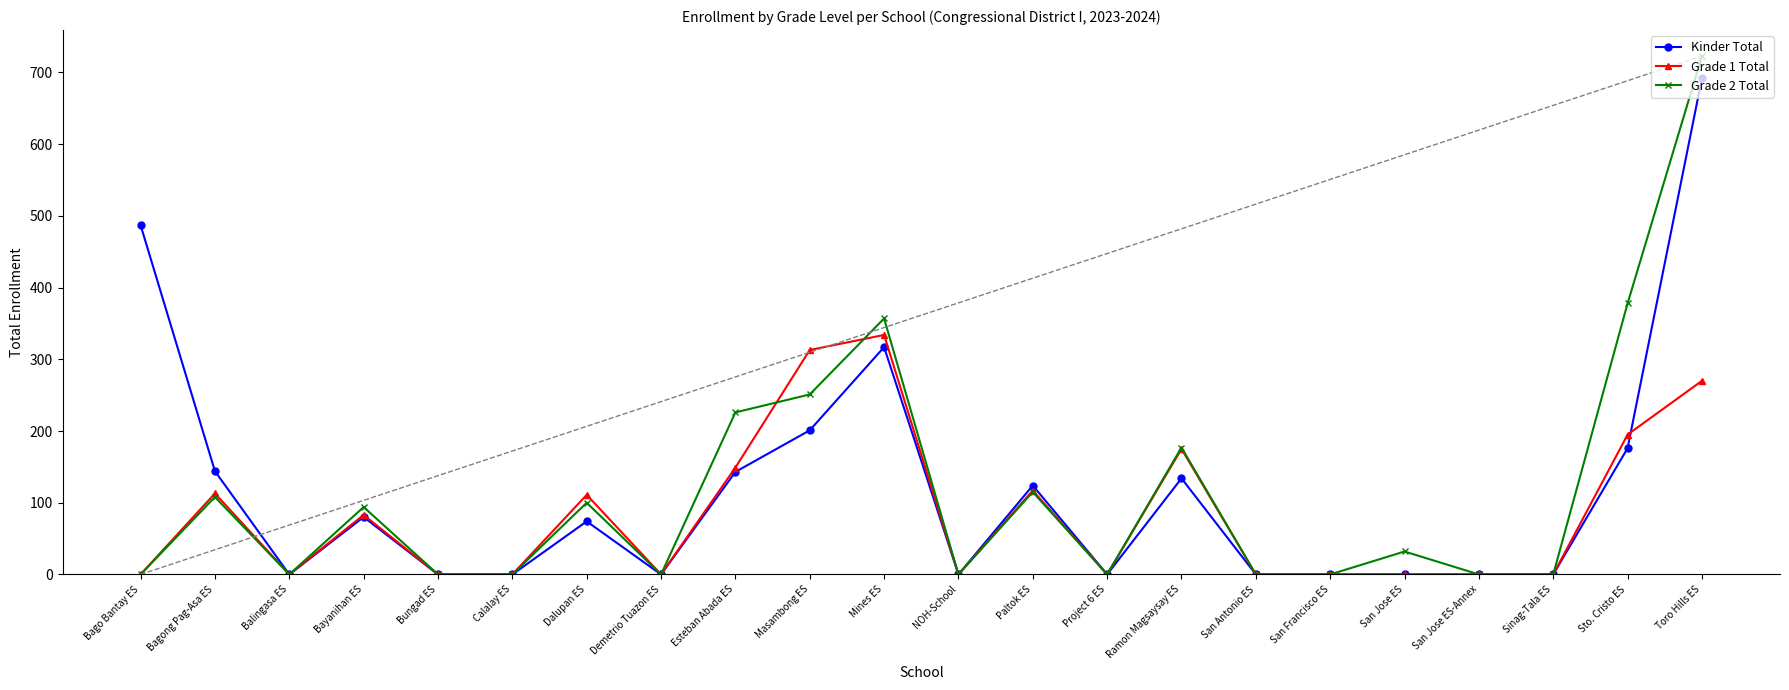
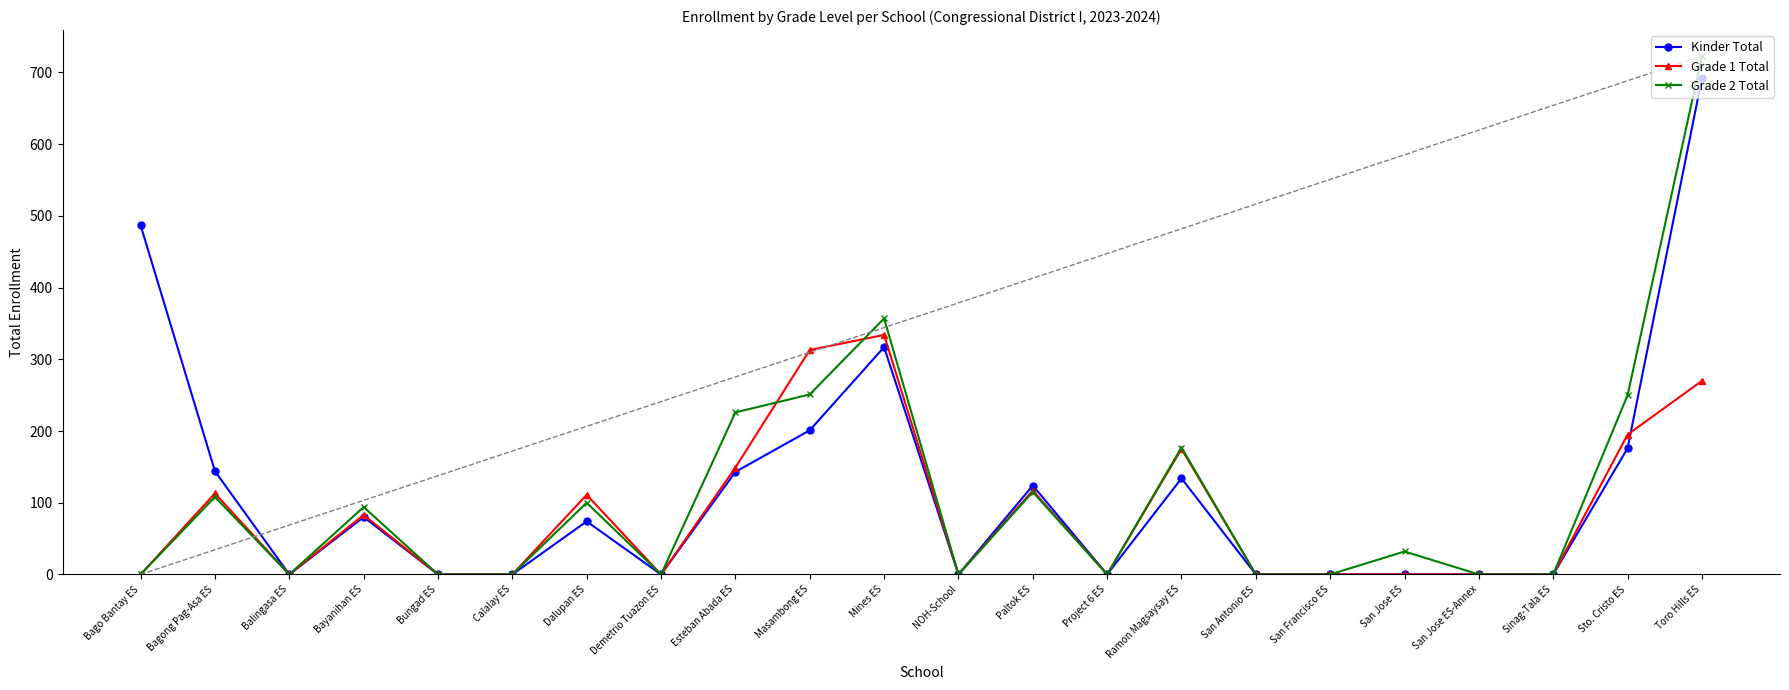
Grade 2 Total, Sto. Cristo ES: 380 -> 250
